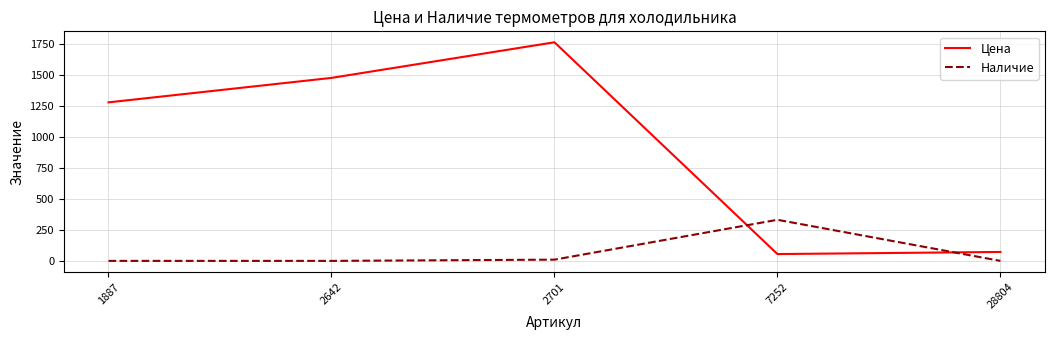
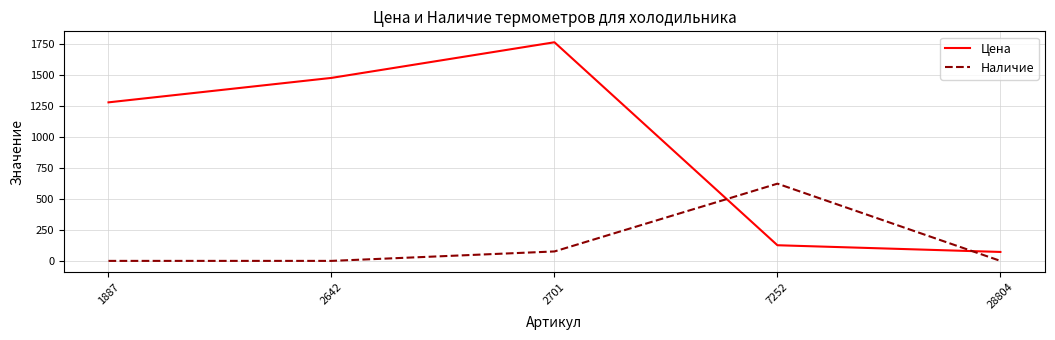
Наличие, 2701: 10 -> 80
Цена, 7252: 60 -> 130
Наличие, 7252: 330 -> 620
